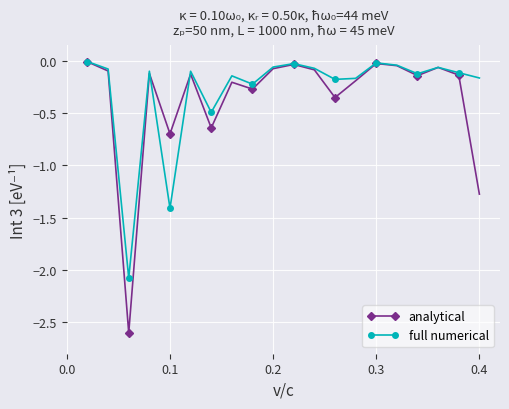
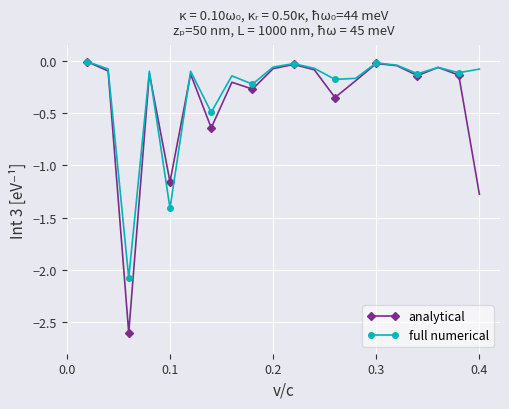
analytical, 0.1: -0.70 -> -1.16
full numerical, 0.4: -0.16 -> -0.08
